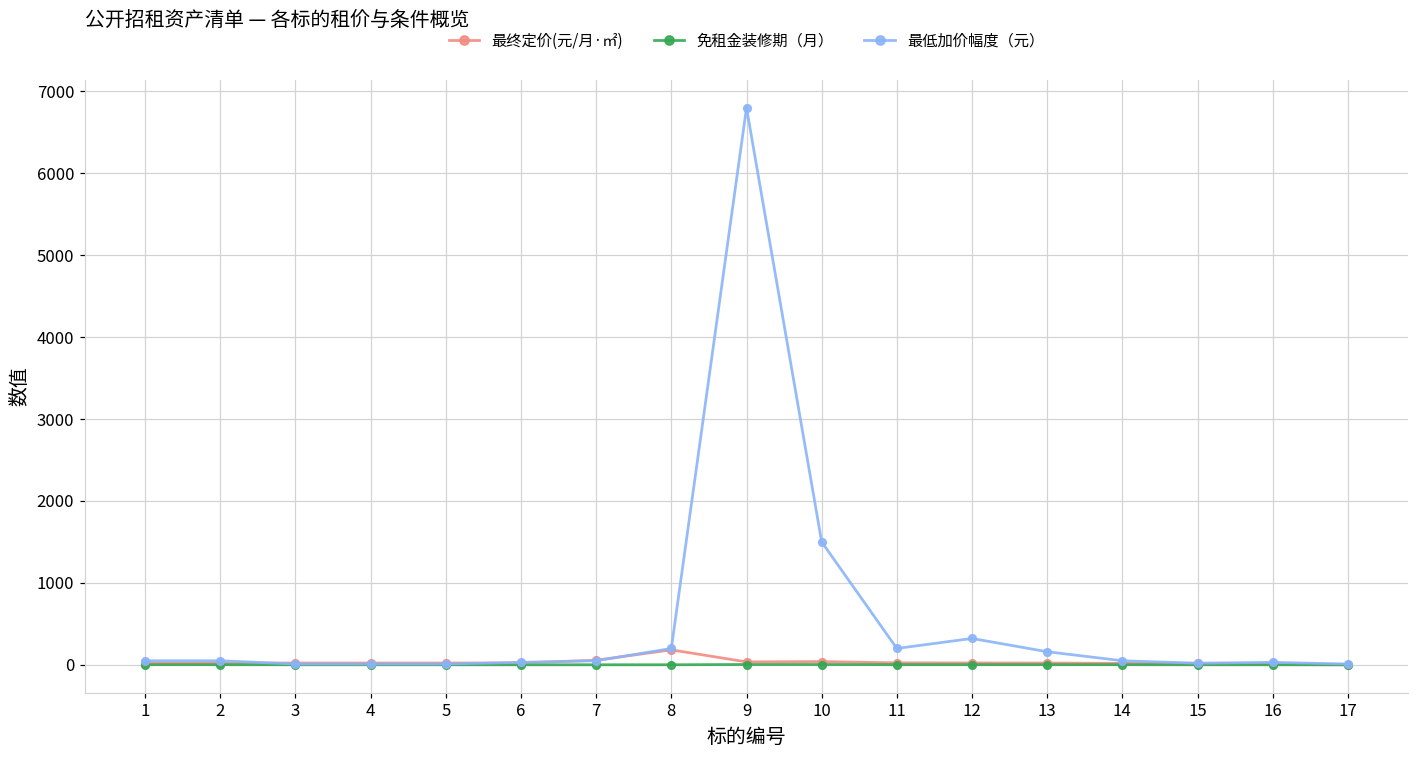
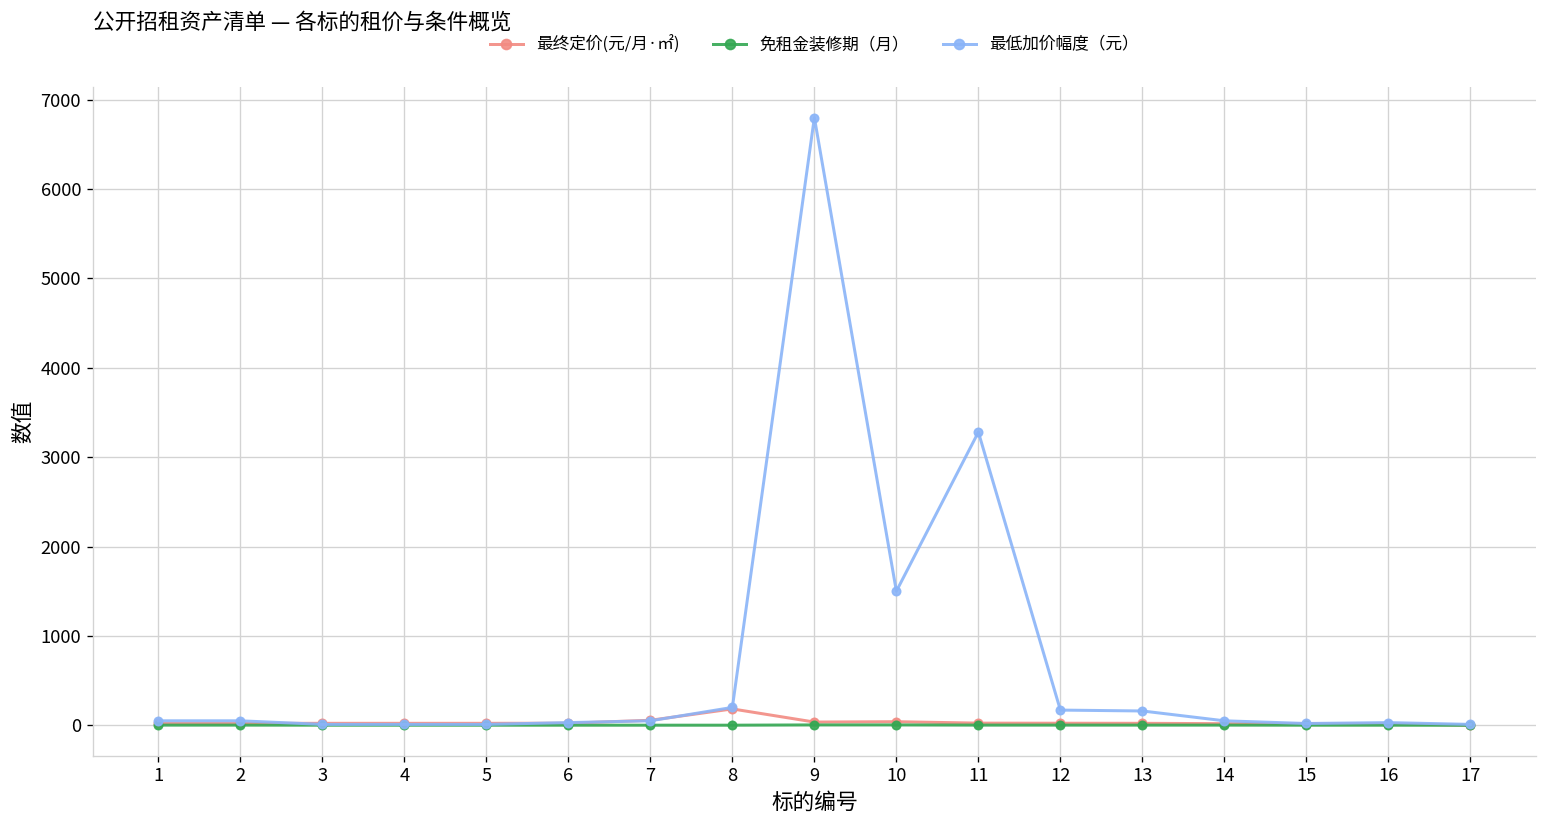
最低加价幅度（元）, 11: 200 -> 3300
最低加价幅度（元）, 12: 300 -> 200
